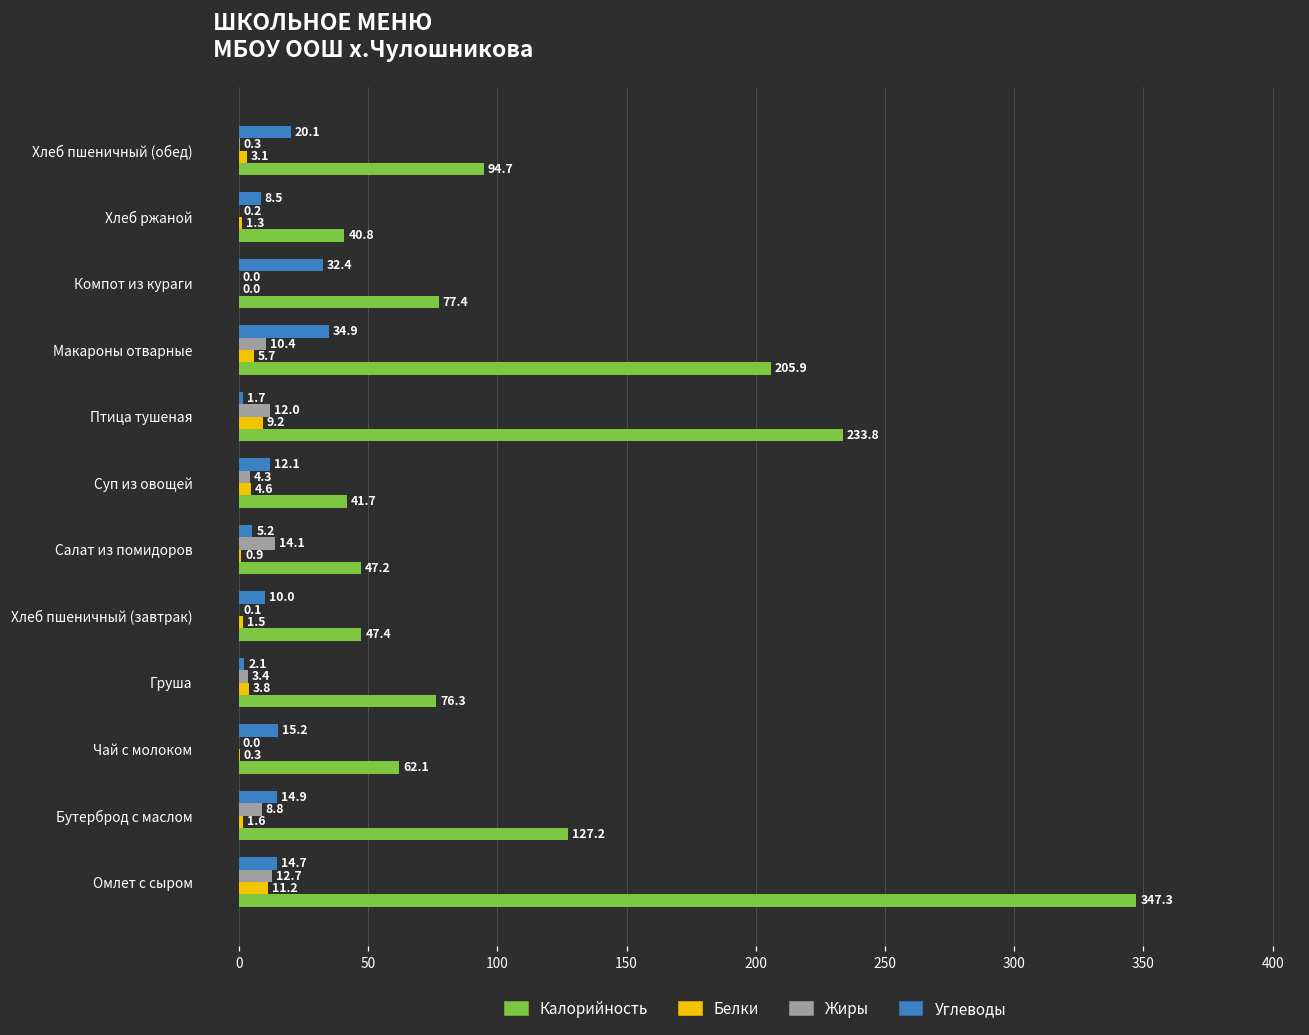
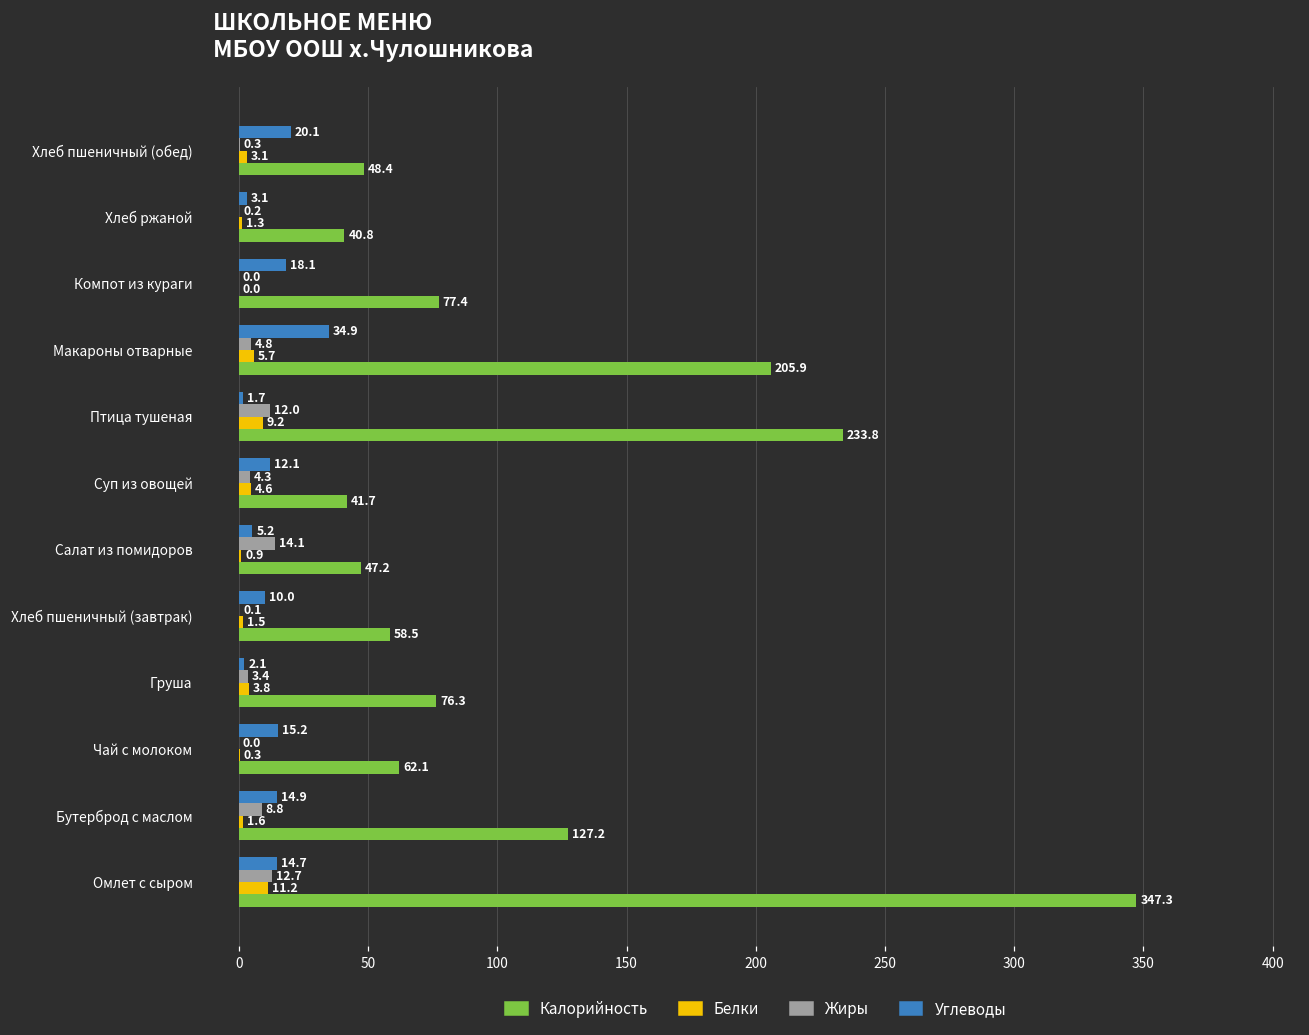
Калорийность, Хлеб пшеничный (обед): 94.7 -> 48.4
Углеводы, Хлеб ржаной: 8.5 -> 3.1
Углеводы, Компот из кураги: 32.4 -> 18.1
Жиры, Макароны отварные: 10.4 -> 4.8
Калорийность, Хлеб пшеничный (завтрак): 47.4 -> 58.5
